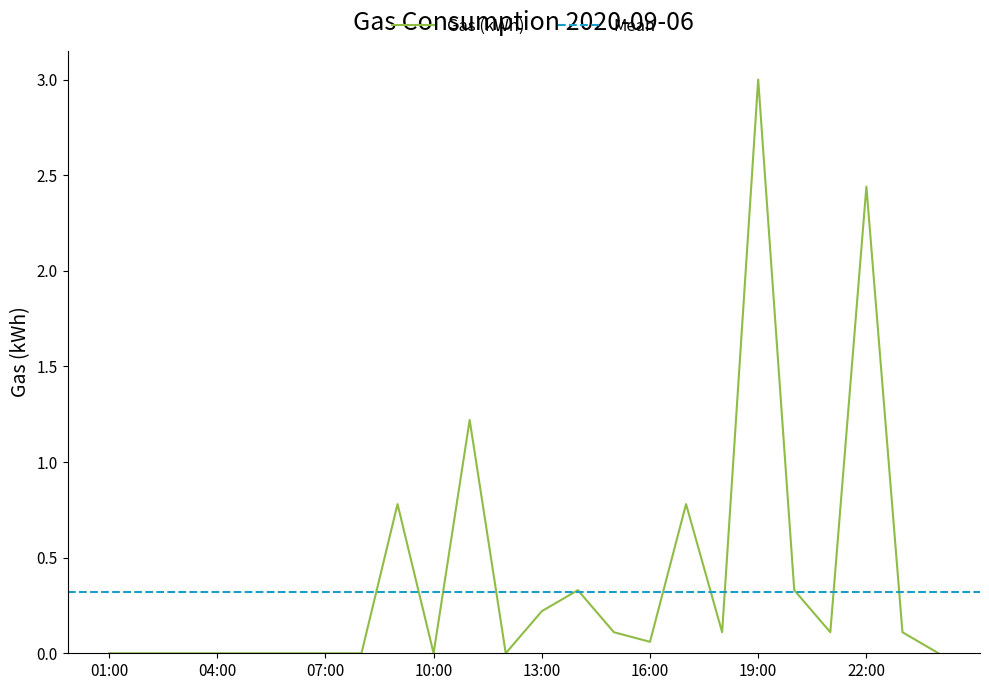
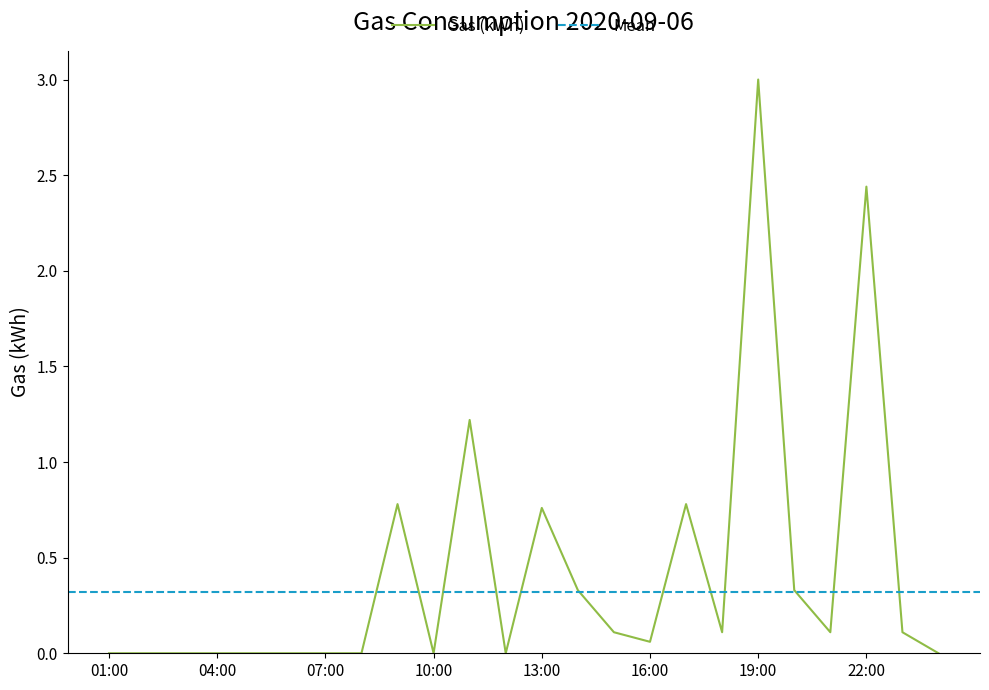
13:00: 0.22 -> 0.76
